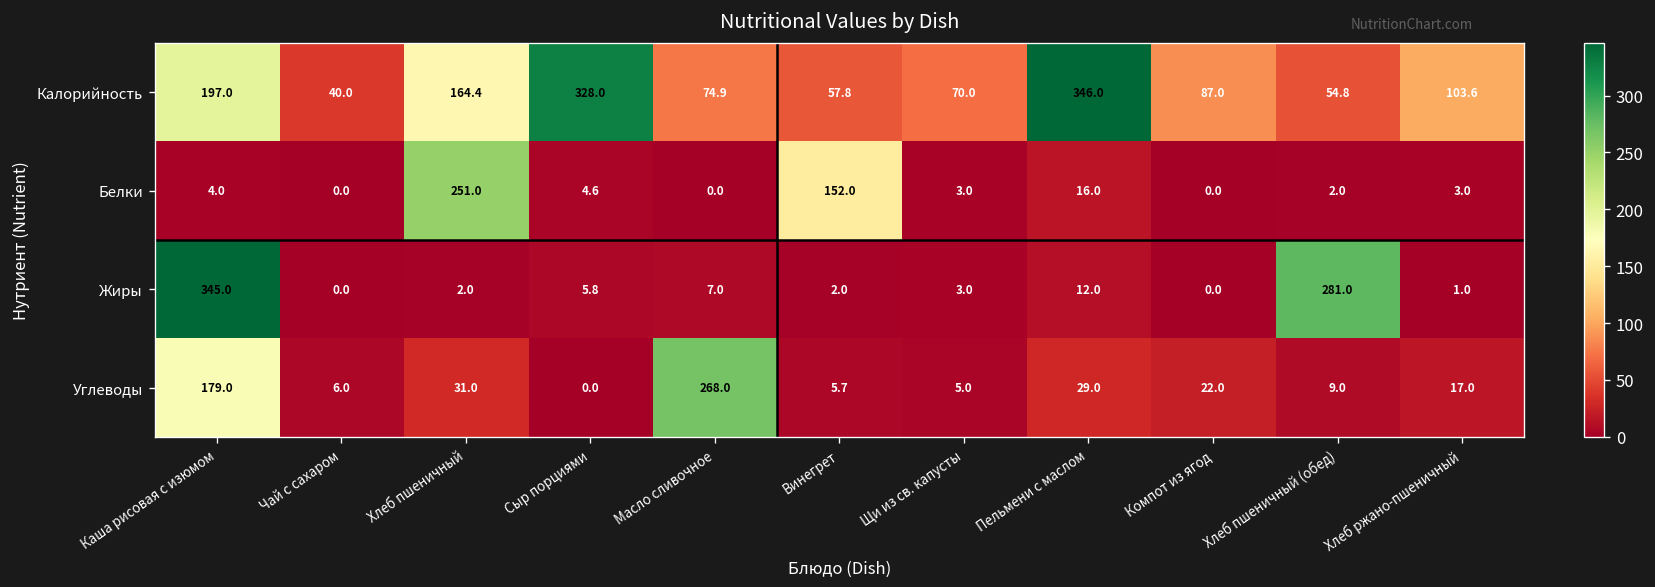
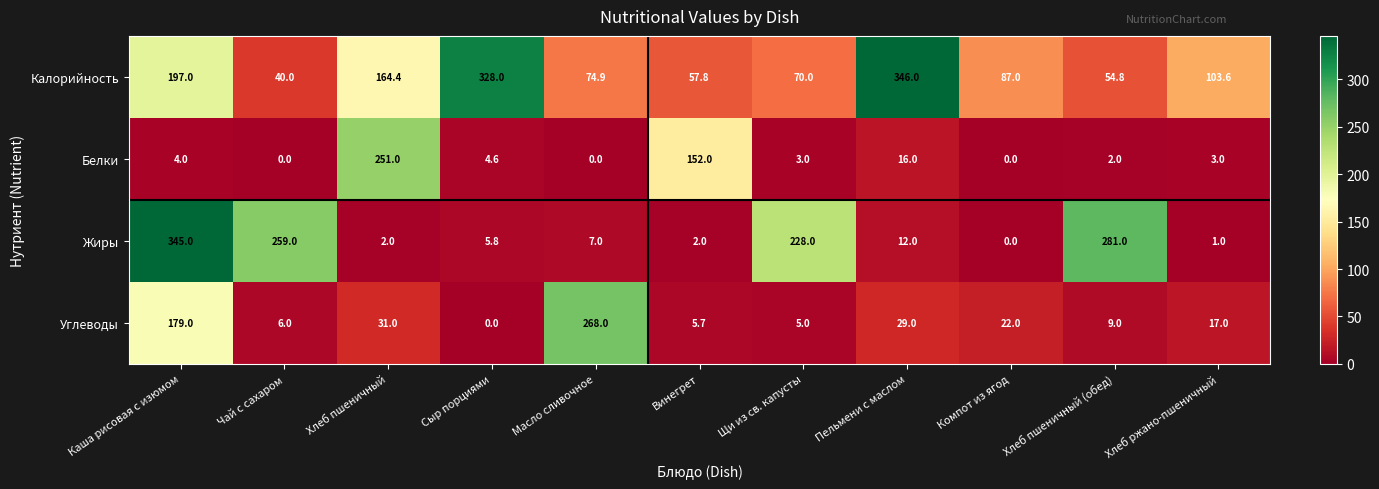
Жиры, Чай с сахаром: 0.0 -> 259.0
Жиры, Щи из св. капусты: 3.0 -> 228.0
